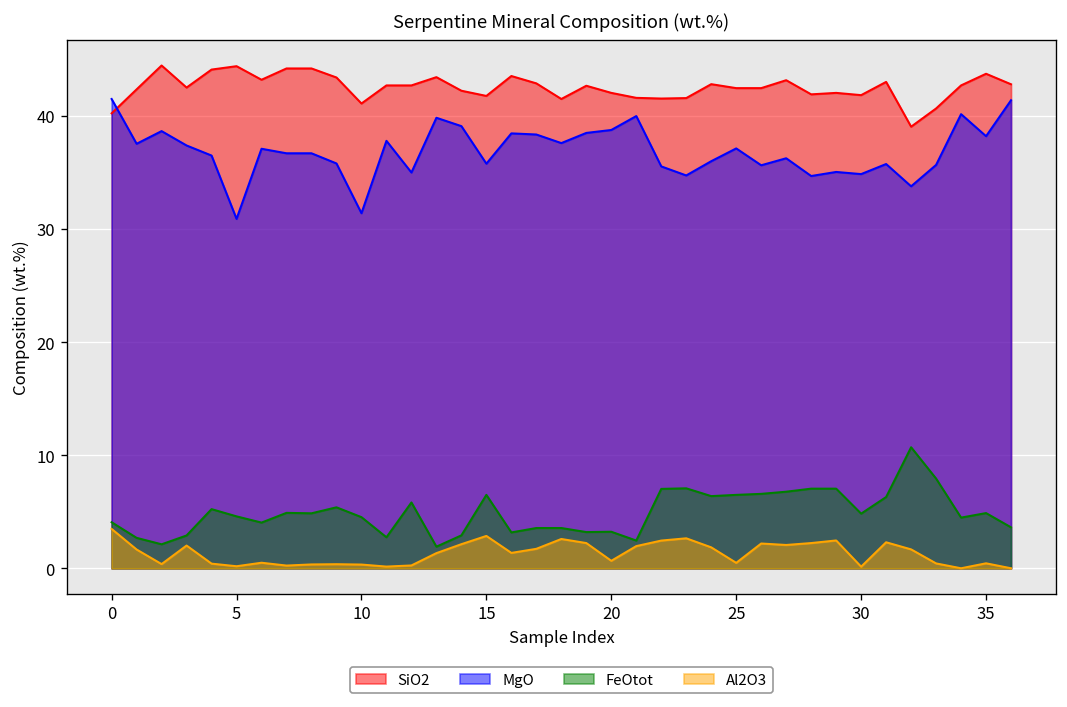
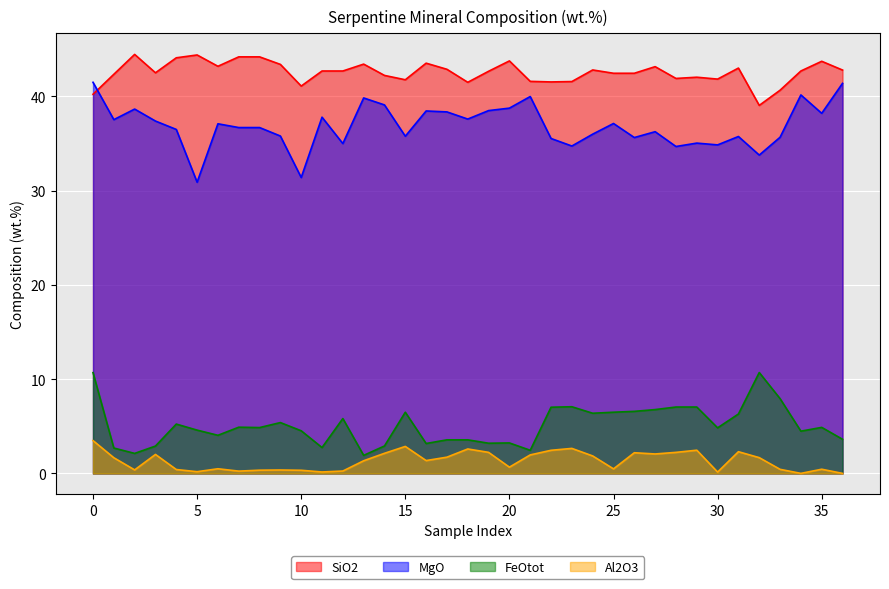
FeOtot, 0: 4 -> 11
SiO2, 20: 42 -> 44
